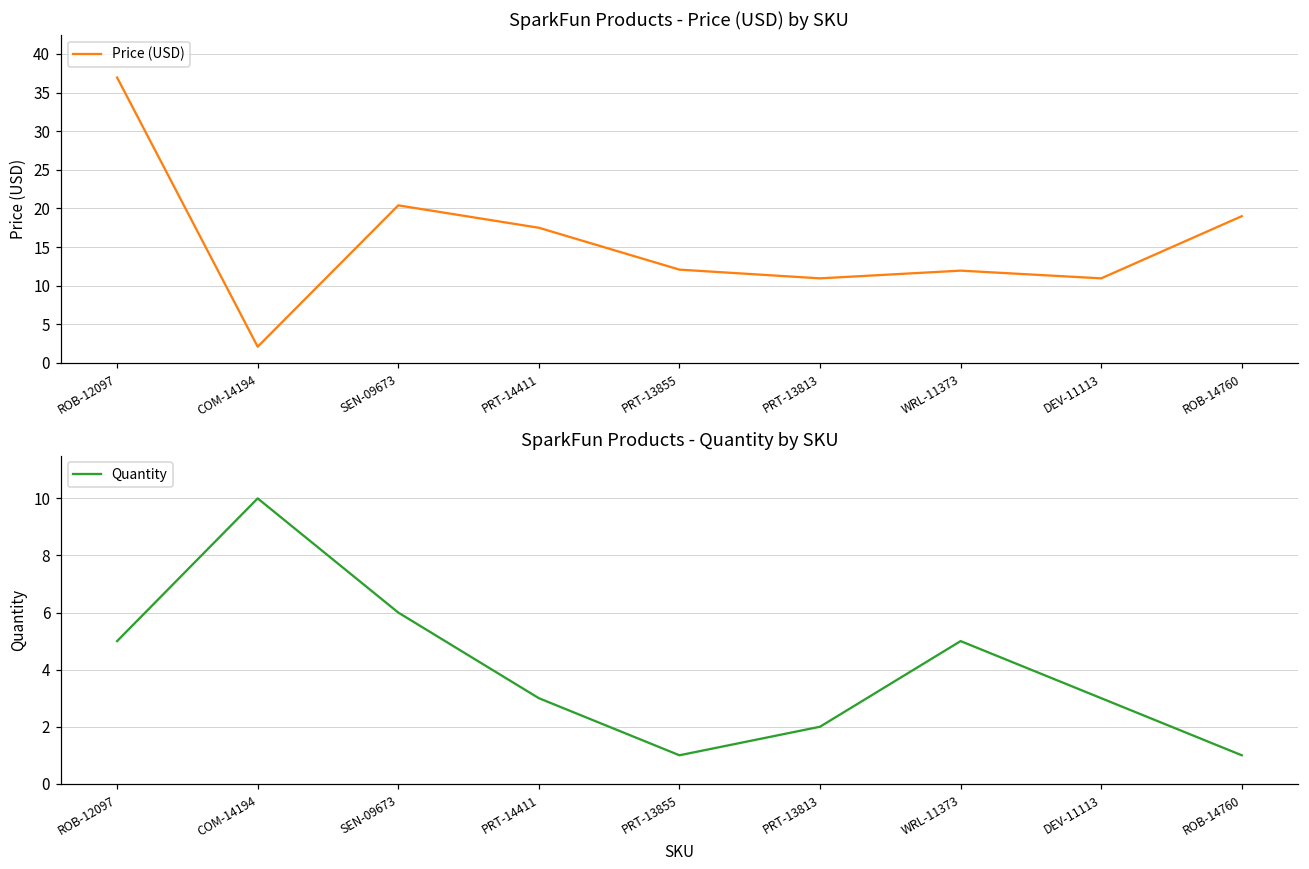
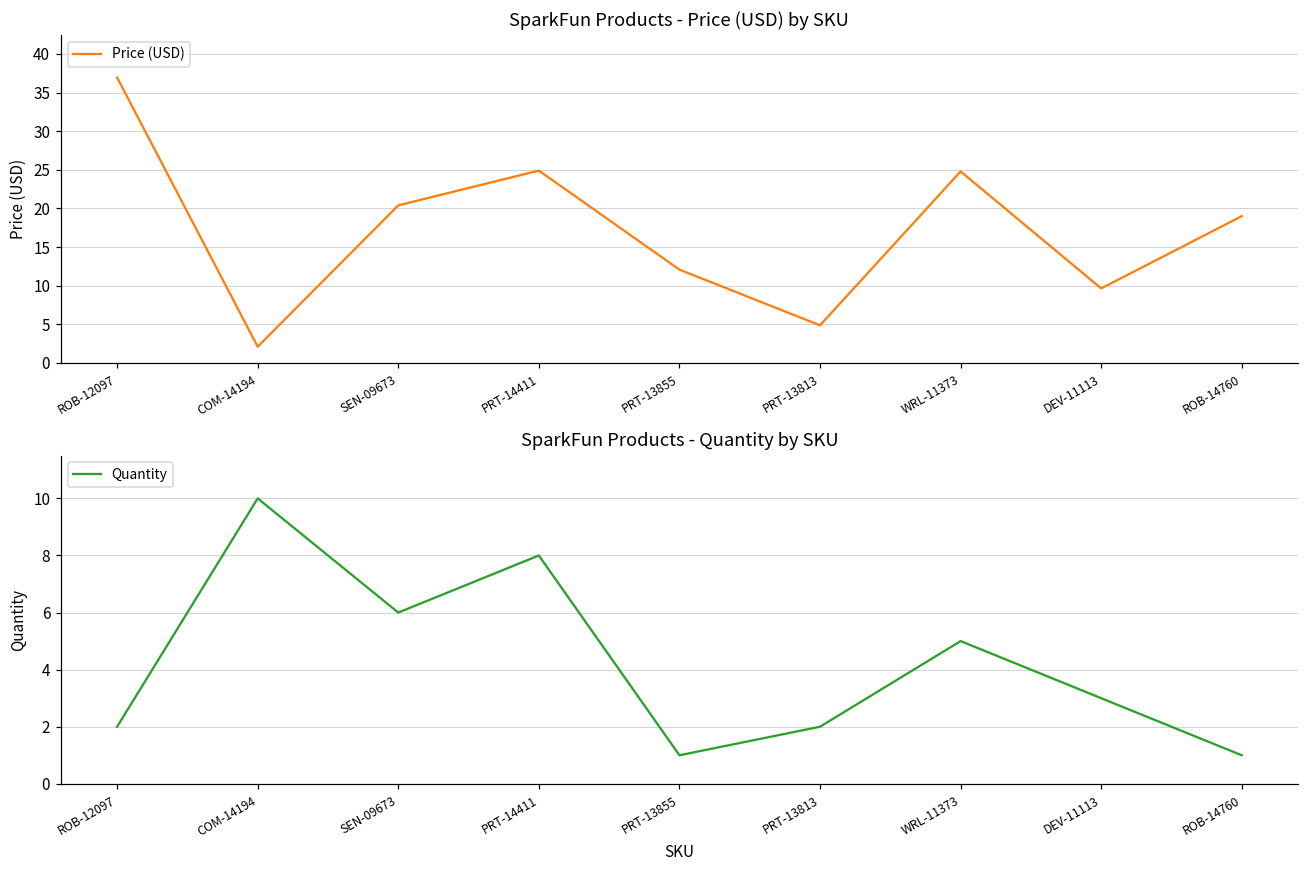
SparkFun Products - Price (USD) by SKU, PRT-14411: 18 -> 25
SparkFun Products - Price (USD) by SKU, PRT-13813: 11 -> 5
SparkFun Products - Price (USD) by SKU, WRL-11373: 12 -> 25
SparkFun Products - Price (USD) by SKU, DEV-11113: 11 -> 10
SparkFun Products - Quantity by SKU, ROB-12097: 5 -> 2
SparkFun Products - Quantity by SKU, PRT-14411: 3 -> 8
